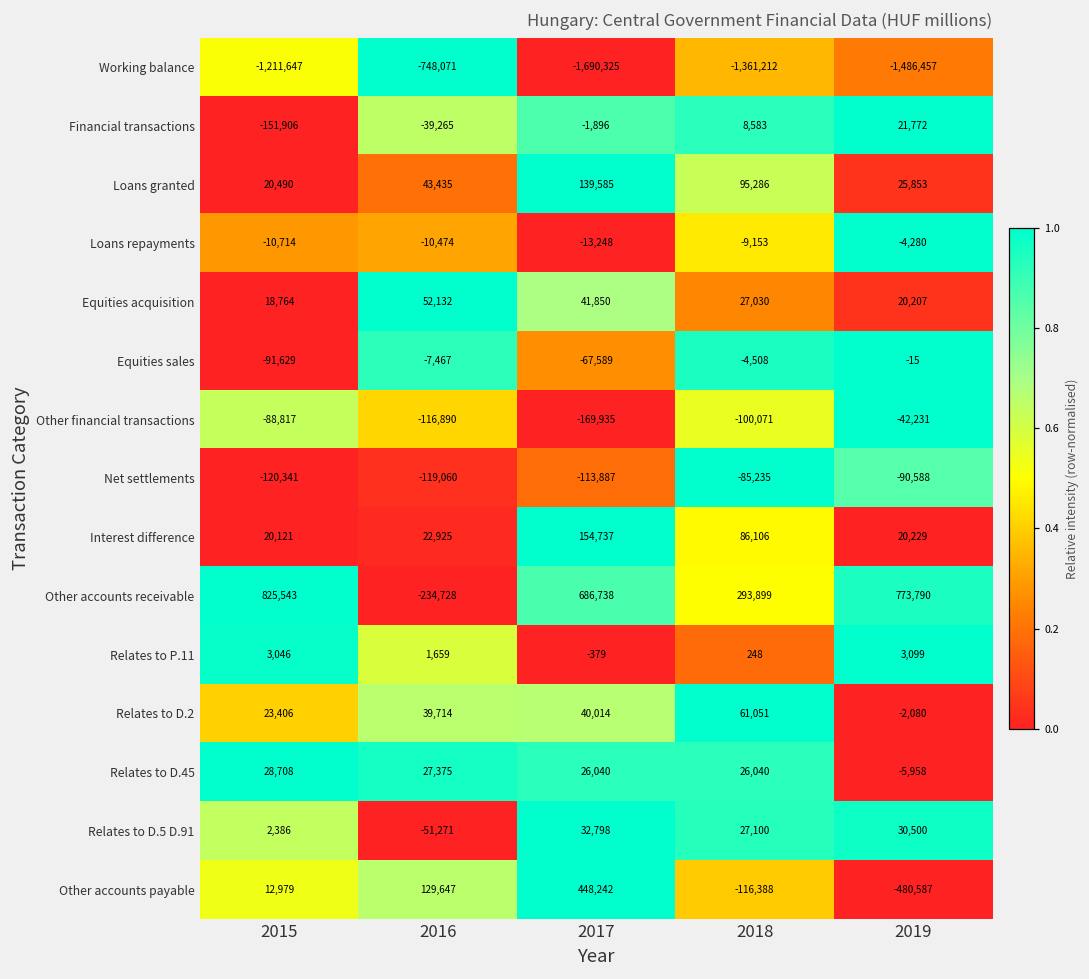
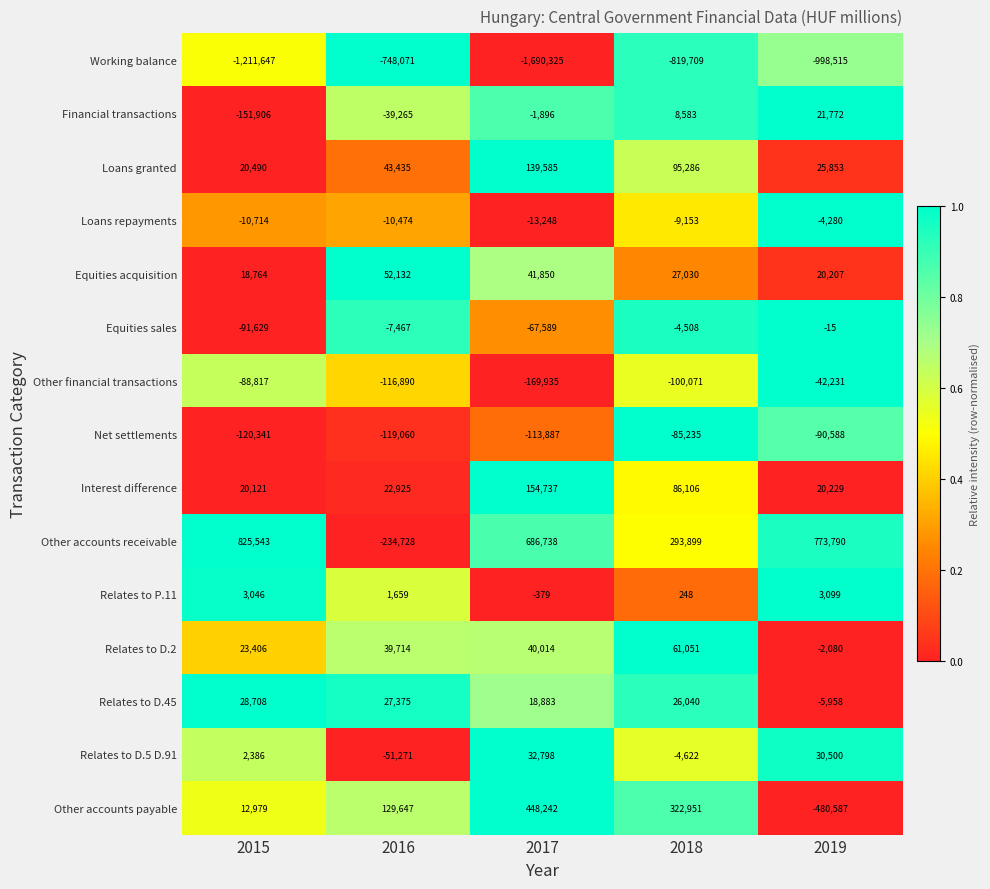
Working balance, 2018: -1,361,212 -> -819,709
Working balance, 2019: -1,486,457 -> -998,515
Relates to D.45, 2017: 26,040 -> 18,883
Relates to D.5 D.91, 2018: 27,100 -> -4,622
Other accounts payable, 2018: -116,388 -> 322,951
